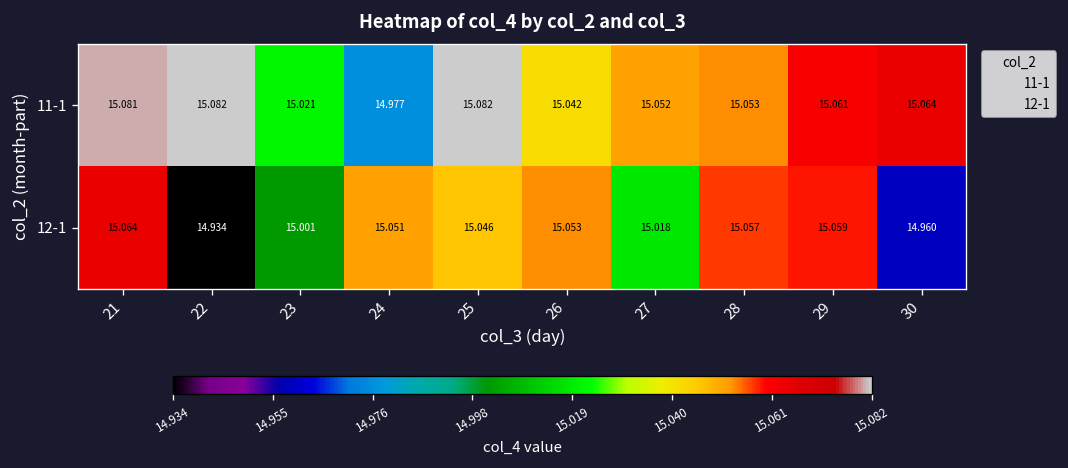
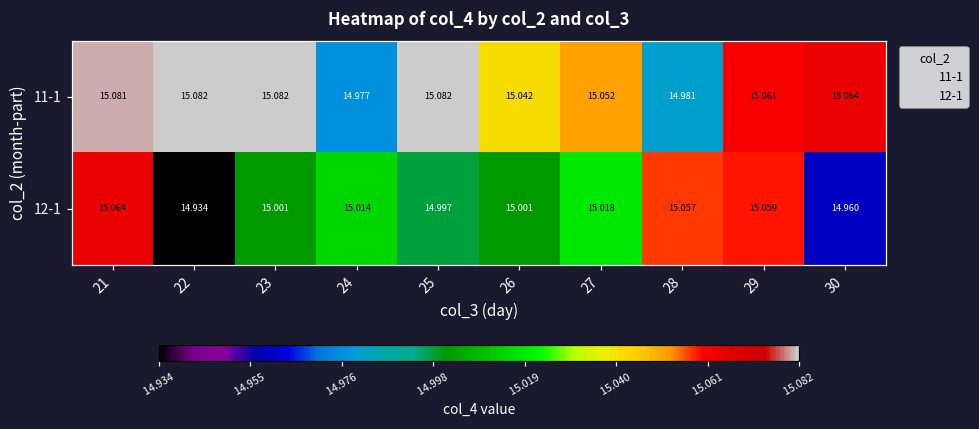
11-1, 23: 15.021 -> 15.082
11-1, 28: 15.053 -> 14.981
12-1, 24: 15.051 -> 15.014
12-1, 25: 15.046 -> 14.997
12-1, 26: 15.053 -> 15.001
